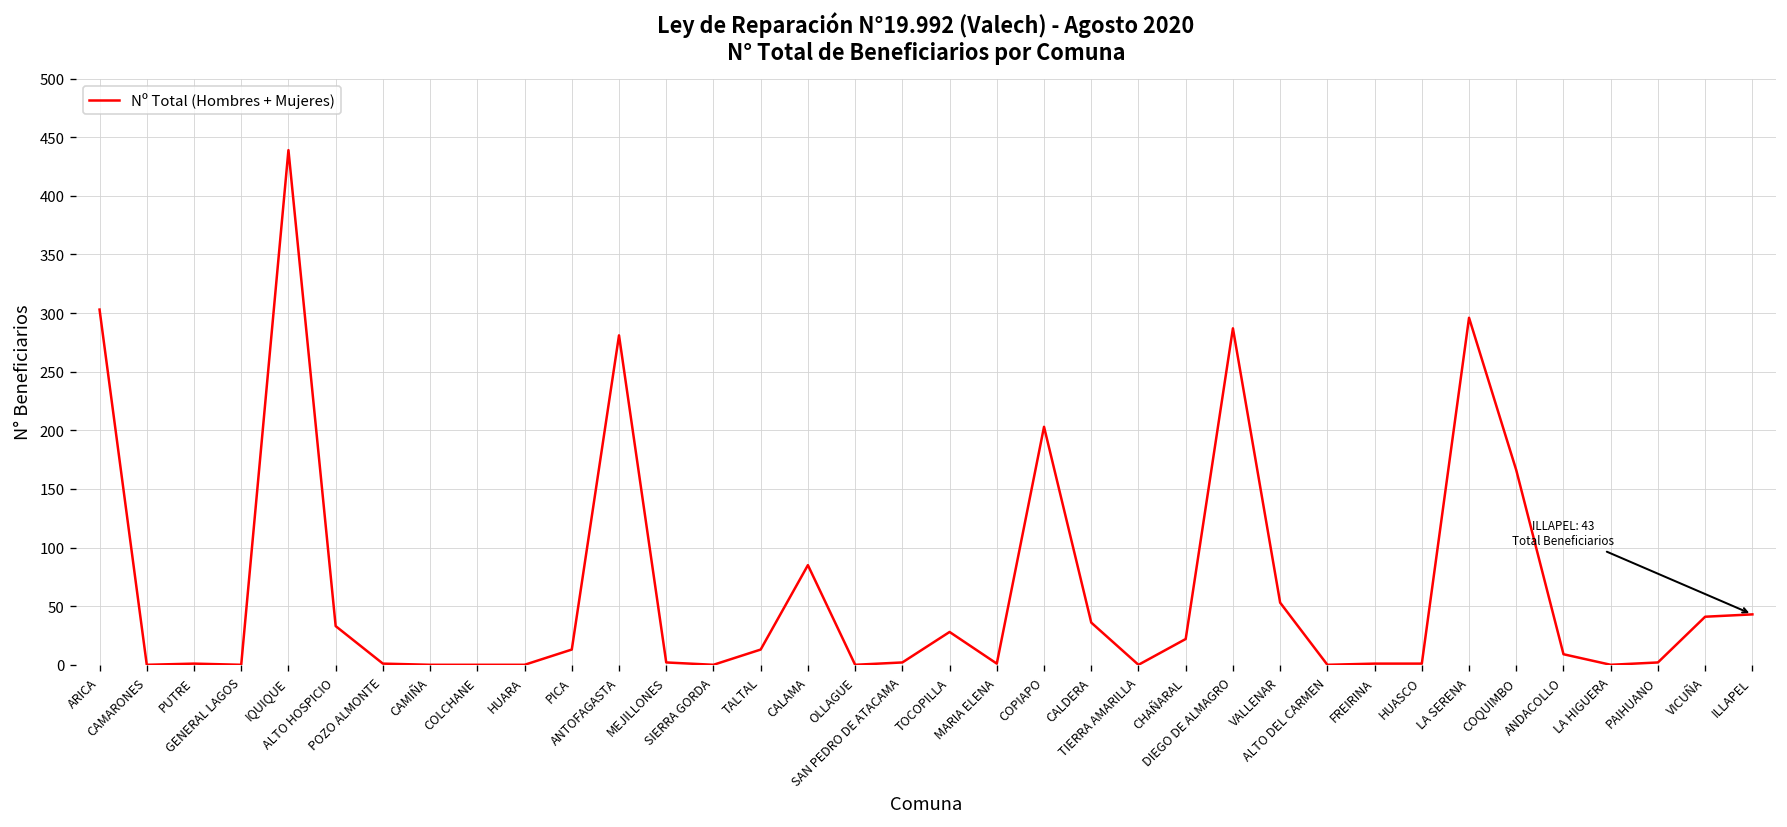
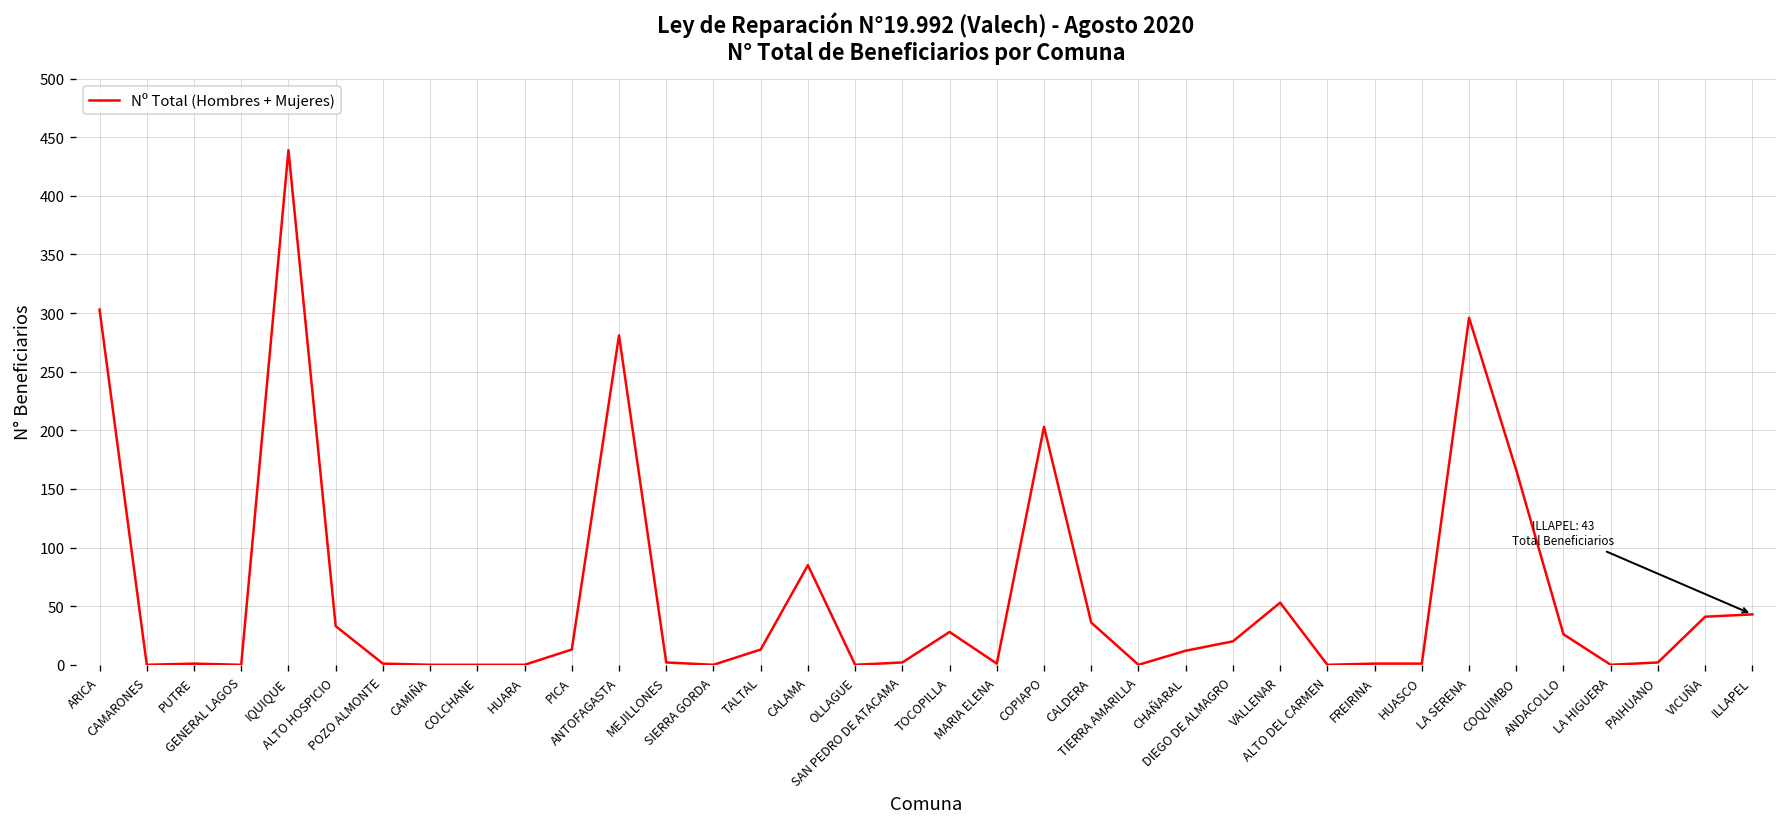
CHAÑARAL: 20 -> 10
DIEGO DE ALMAGRO: 290 -> 20
ANDACOLLO: 10 -> 30
